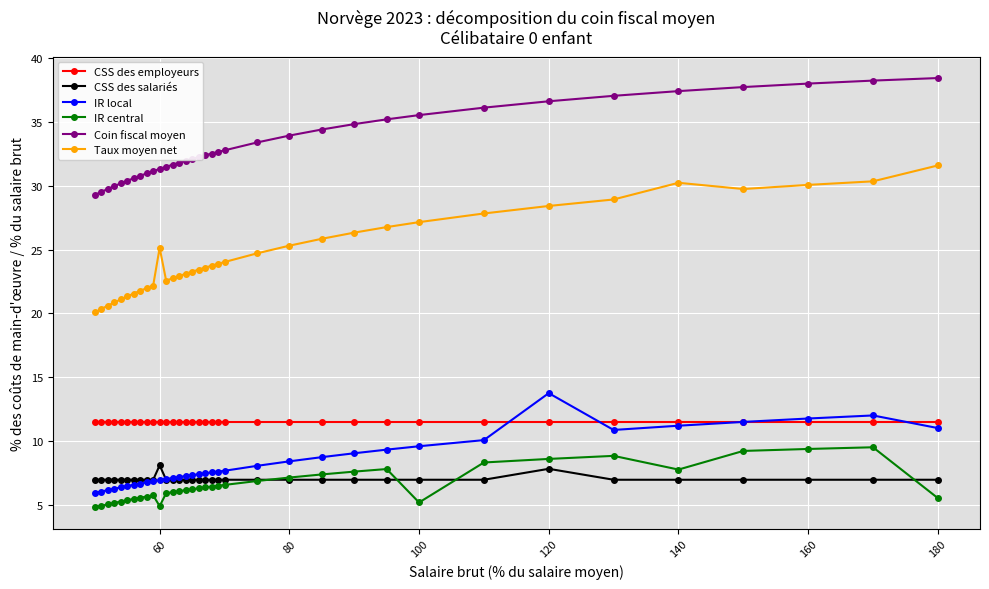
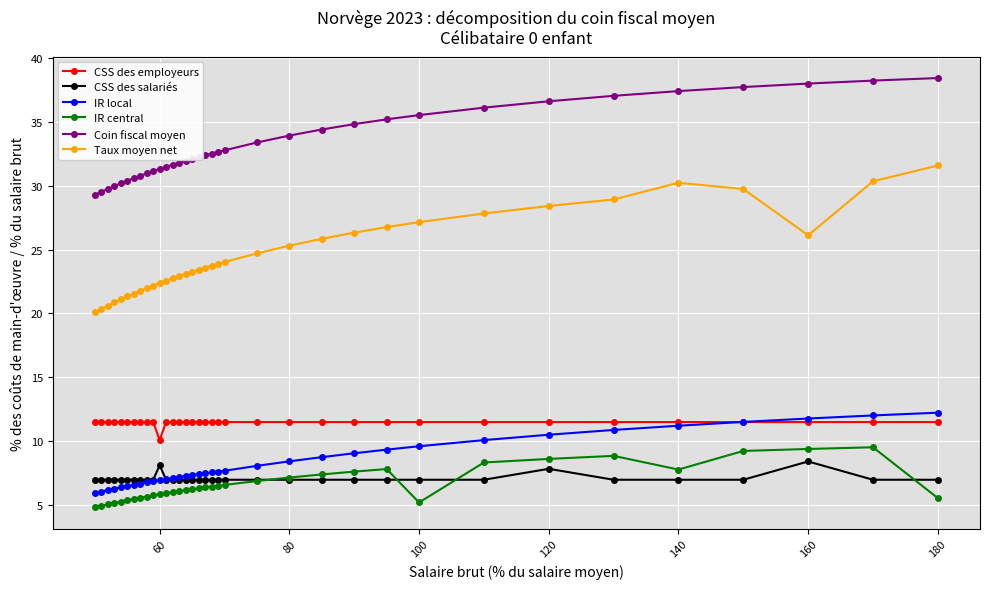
CSS des employeurs, 60: 11.5 -> 10.1
IR central, 60: 4.9 -> 5.9
Taux moyen net, 60: 25.1 -> 22.4
IR local, 120: 13.8 -> 10.5
CSS des salariés, 160: 7.0 -> 8.4
Taux moyen net, 160: 30.1 -> 26.1
IR local, 180: 11.0 -> 12.2
